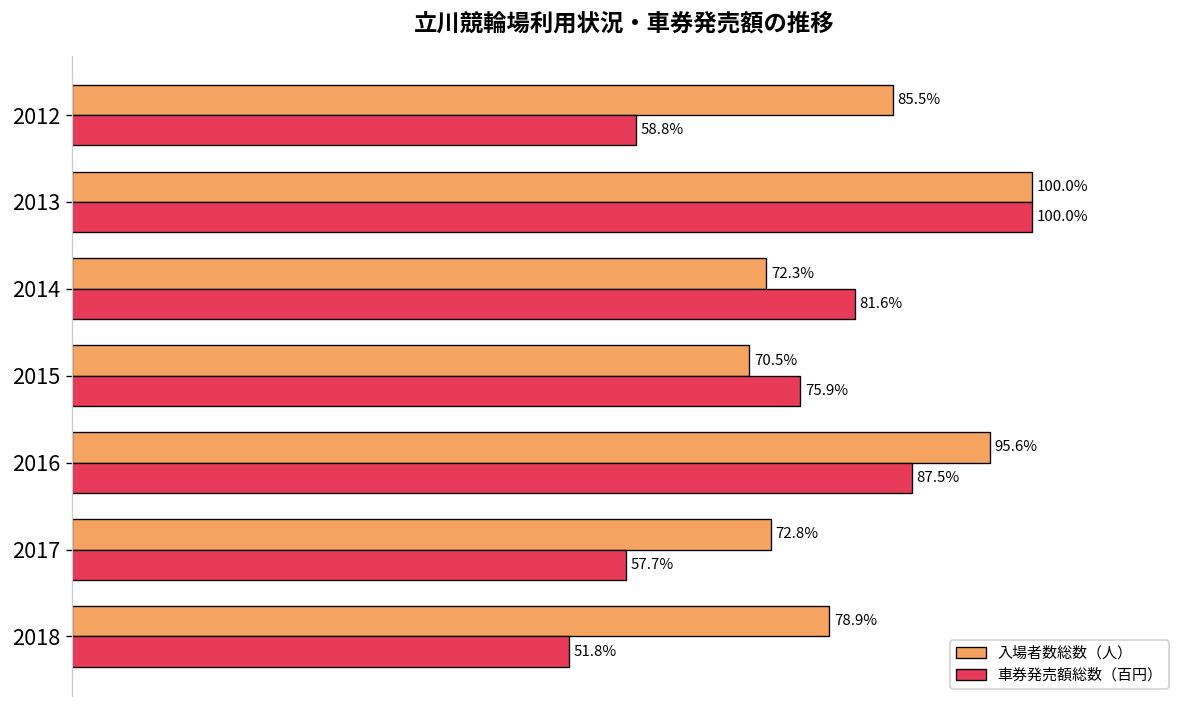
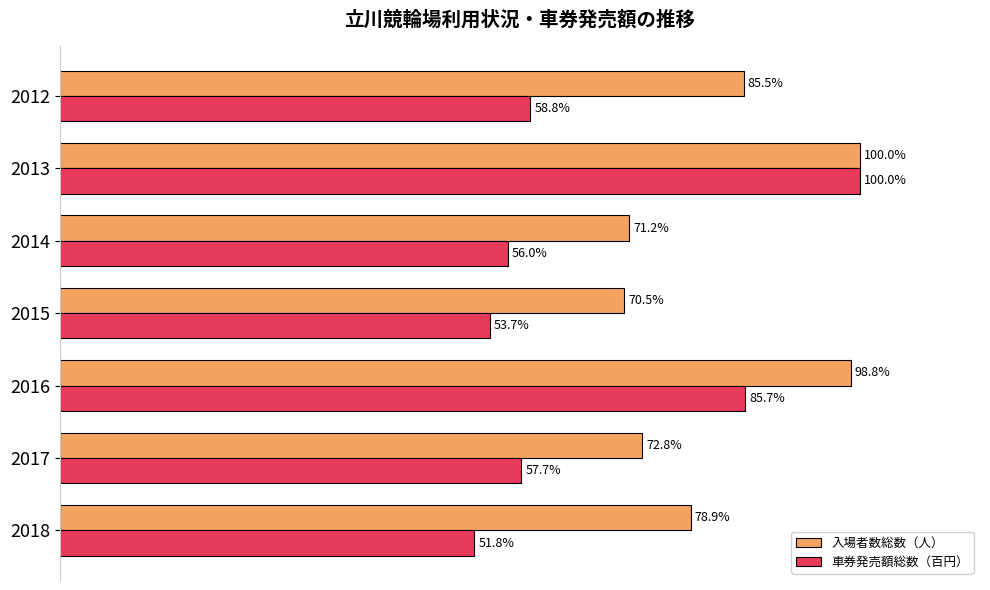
入場者数総数（人）, 2014: 72.3% -> 71.2%
車券発売額総数（百円）, 2014: 81.6% -> 56.0%
車券発売額総数（百円）, 2015: 75.9% -> 53.7%
入場者数総数（人）, 2016: 95.6% -> 98.8%
車券発売額総数（百円）, 2016: 87.5% -> 85.7%
